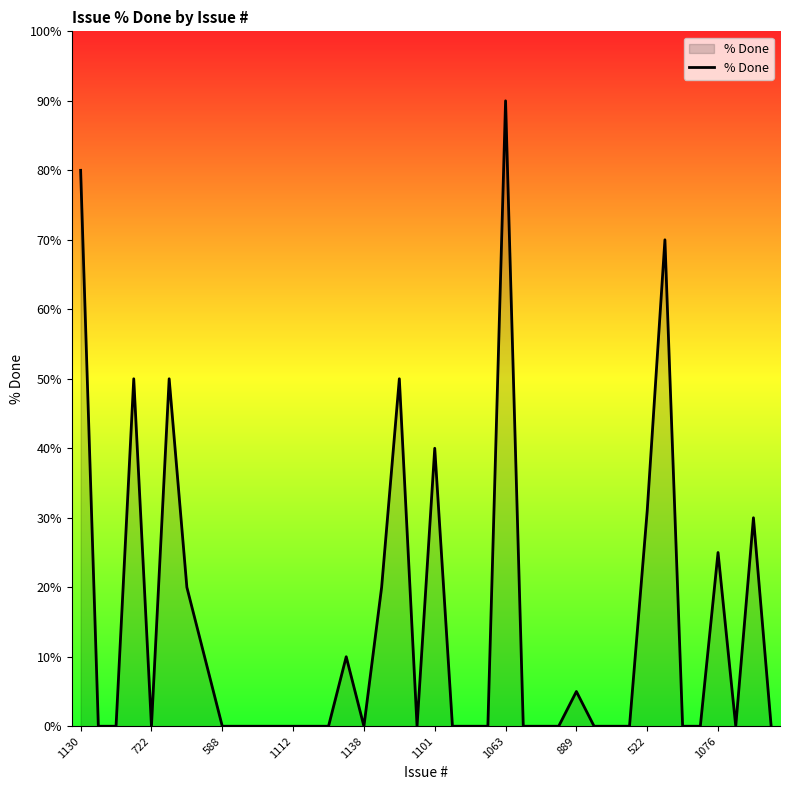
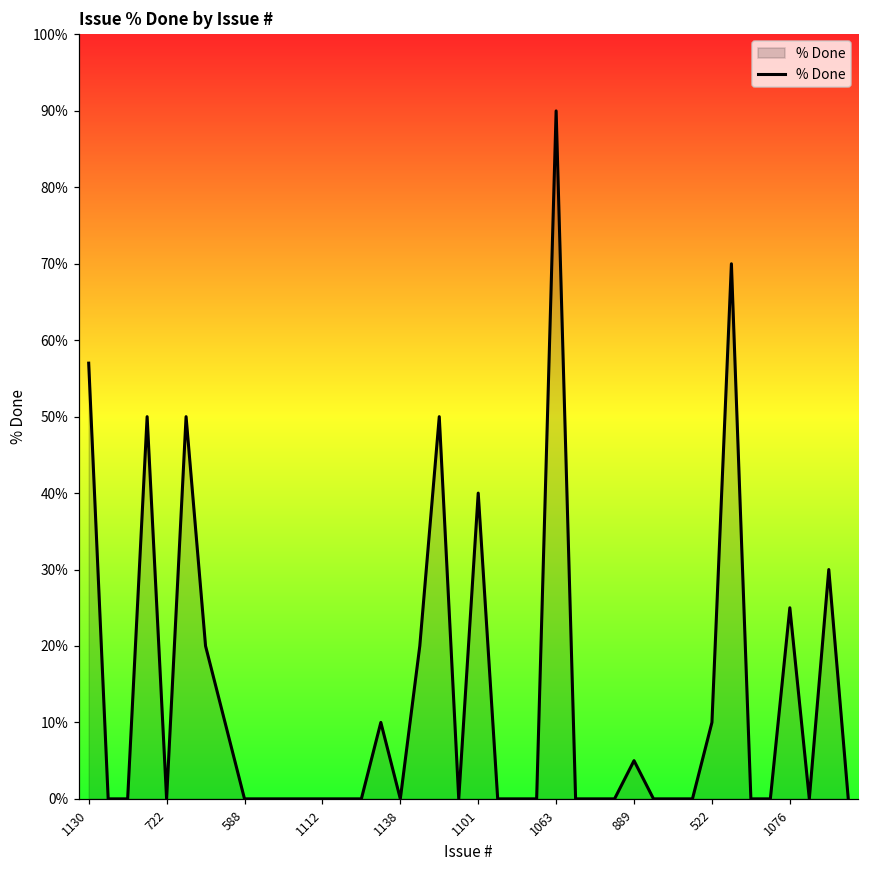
1130: 80% -> 57%
522: 31% -> 10%
